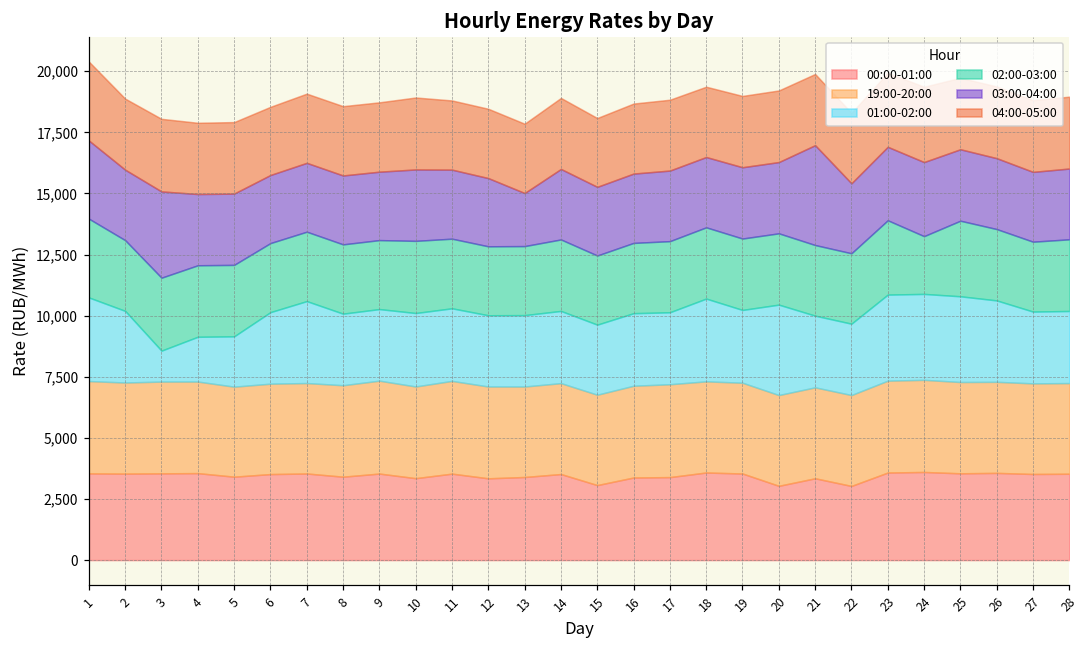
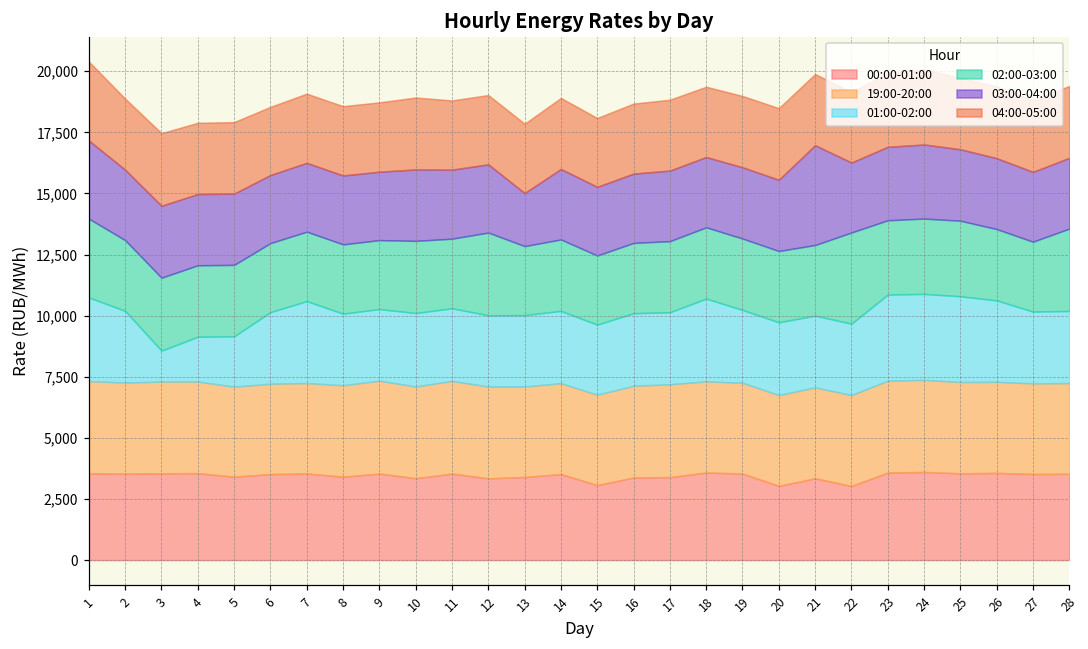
03:00-04:00, 3: 3,500 -> 2,900
02:00-03:00, 12: 2,800 -> 3,400
01:00-02:00, 20: 3,700 -> 3,000
02:00-03:00, 22: 2,900 -> 3,700
02:00-03:00, 24: 2,400 -> 3,100
02:00-03:00, 28: 2,900 -> 3,400
